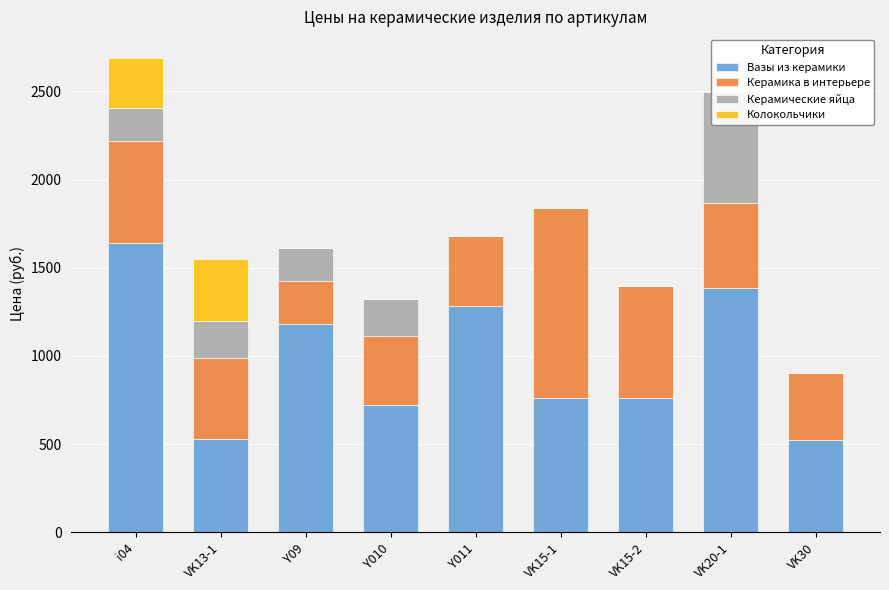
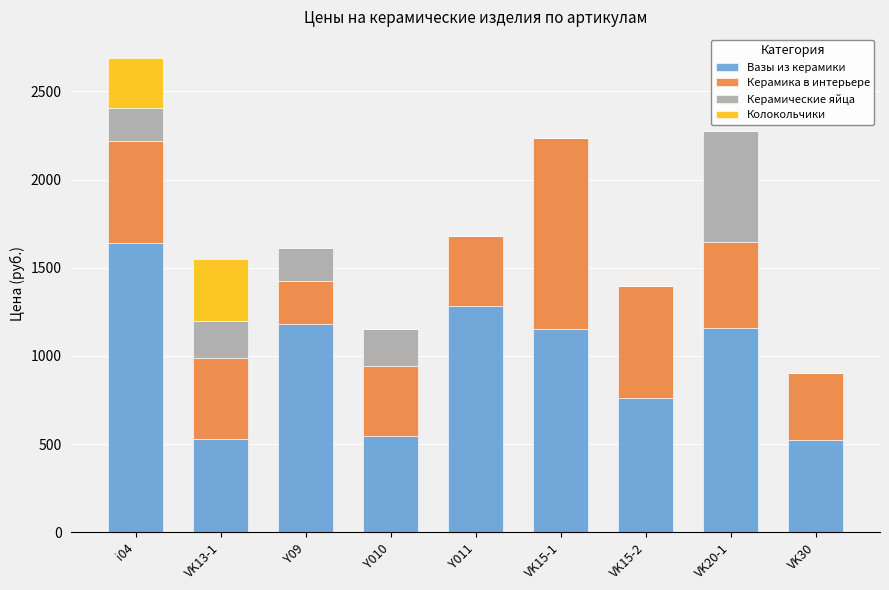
Вазы из керамики, Y010: 720 -> 550
Вазы из керамики, VK15-1: 760 -> 1150
Вазы из керамики, VK20-1: 1380 -> 1160
